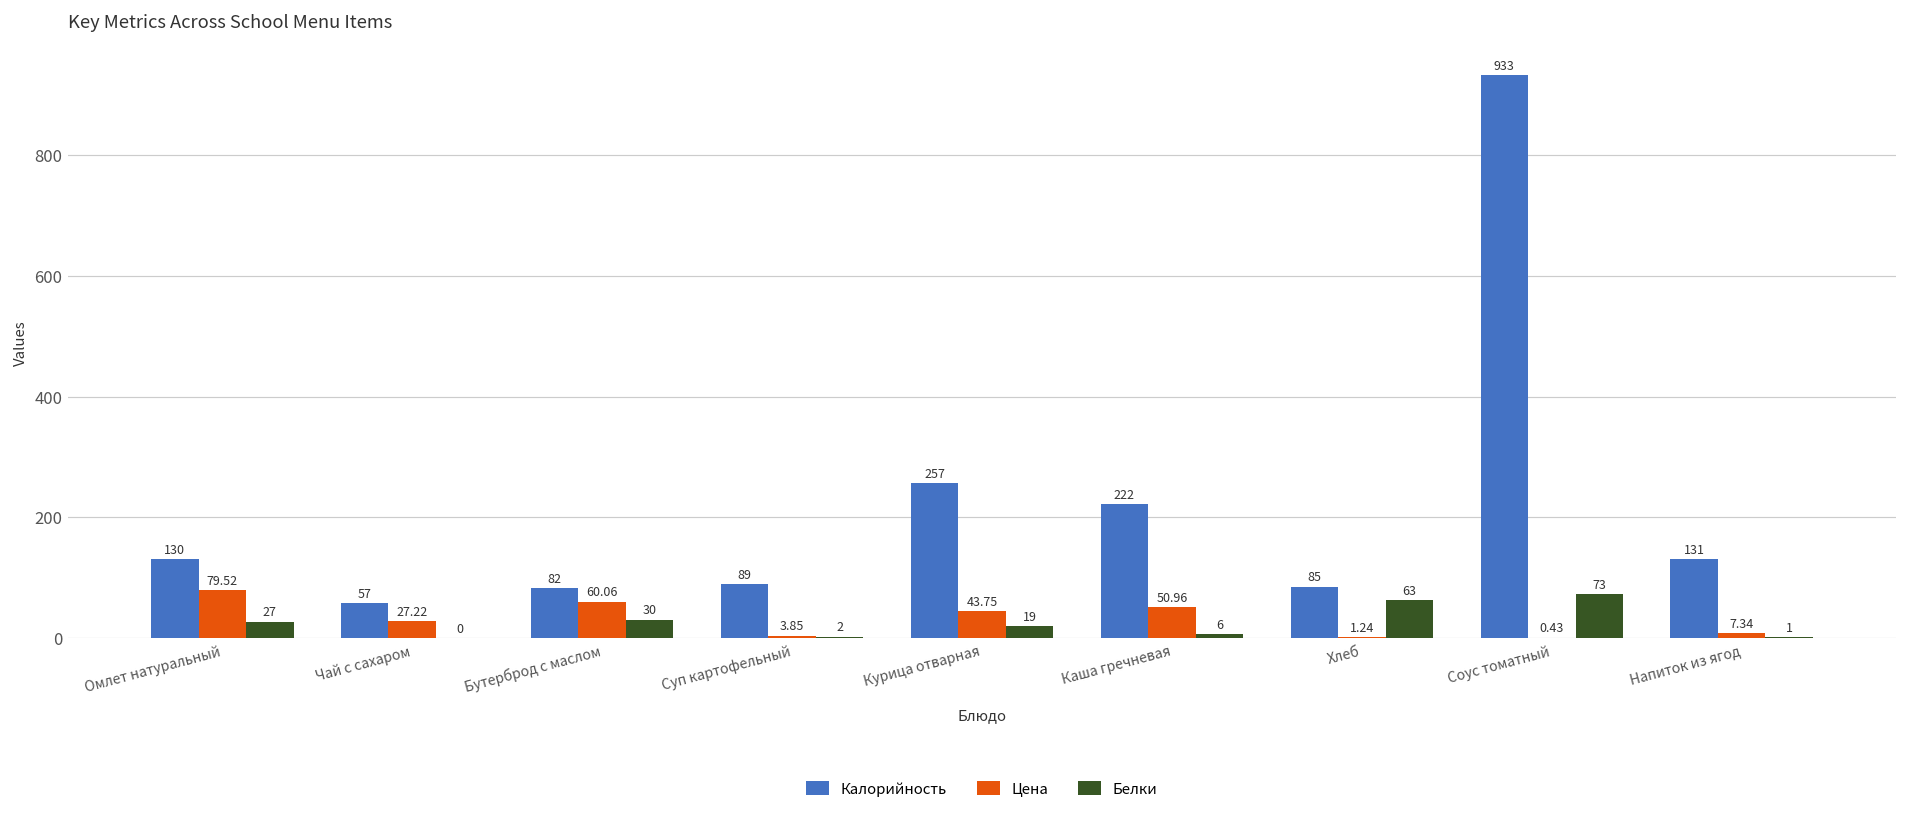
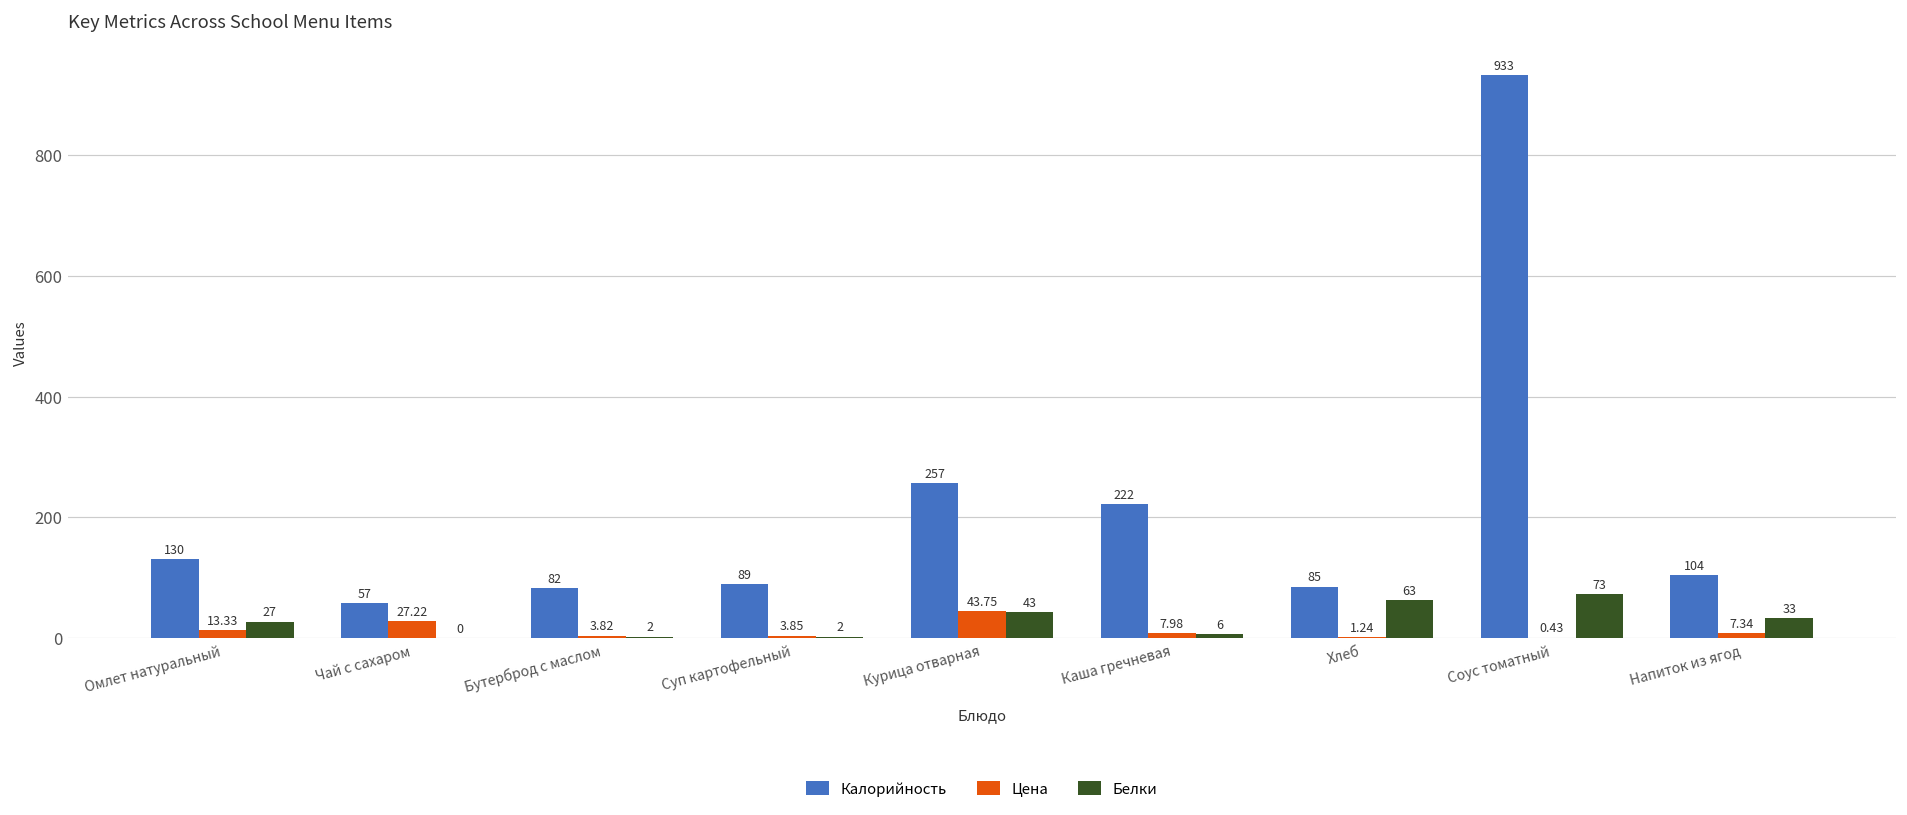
Цена, Омлет натуральный: 79.52 -> 13.33
Цена, Бутерброд с маслом: 60.06 -> 3.82
Белки, Бутерброд с маслом: 30 -> 2
Белки, Курица отварная: 19 -> 43
Цена, Каша гречневая: 50.96 -> 7.98
Калорийность, Напиток из ягод: 131 -> 104
Белки, Напиток из ягод: 1 -> 33
